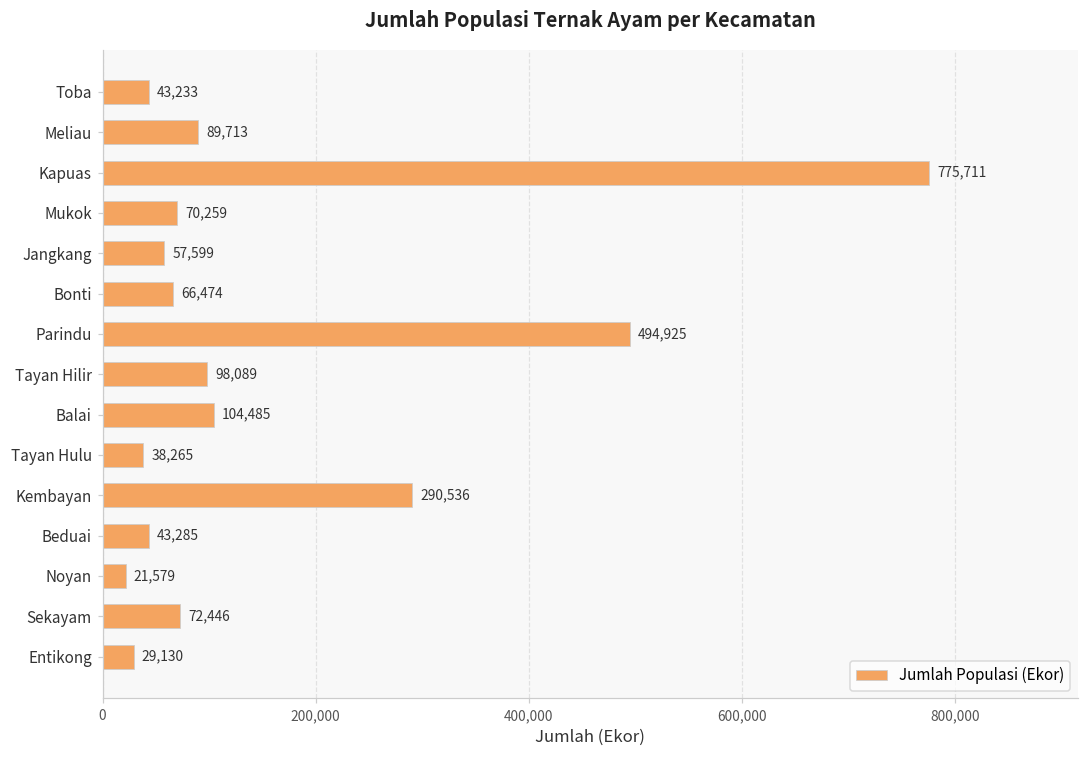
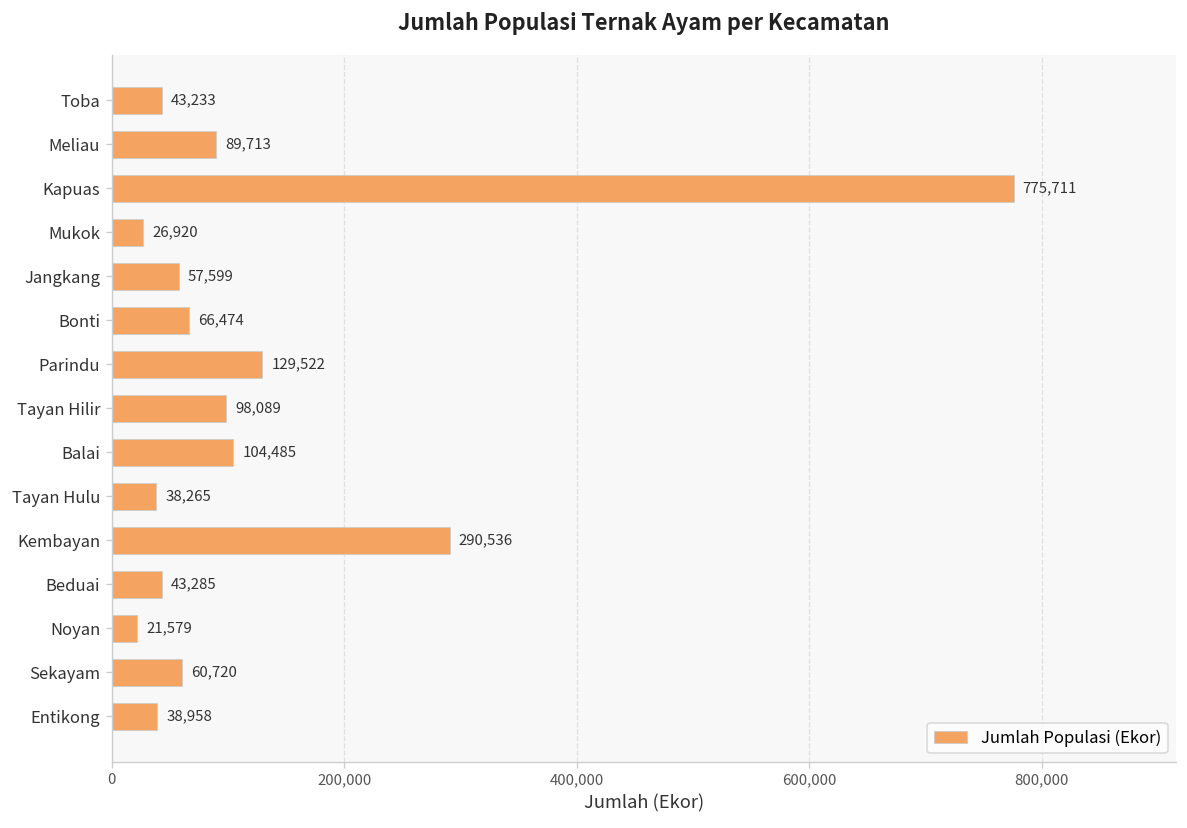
Mukok: 70,259 -> 26,920
Parindu: 494,925 -> 129,522
Sekayam: 72,446 -> 60,720
Entikong: 29,130 -> 38,958
